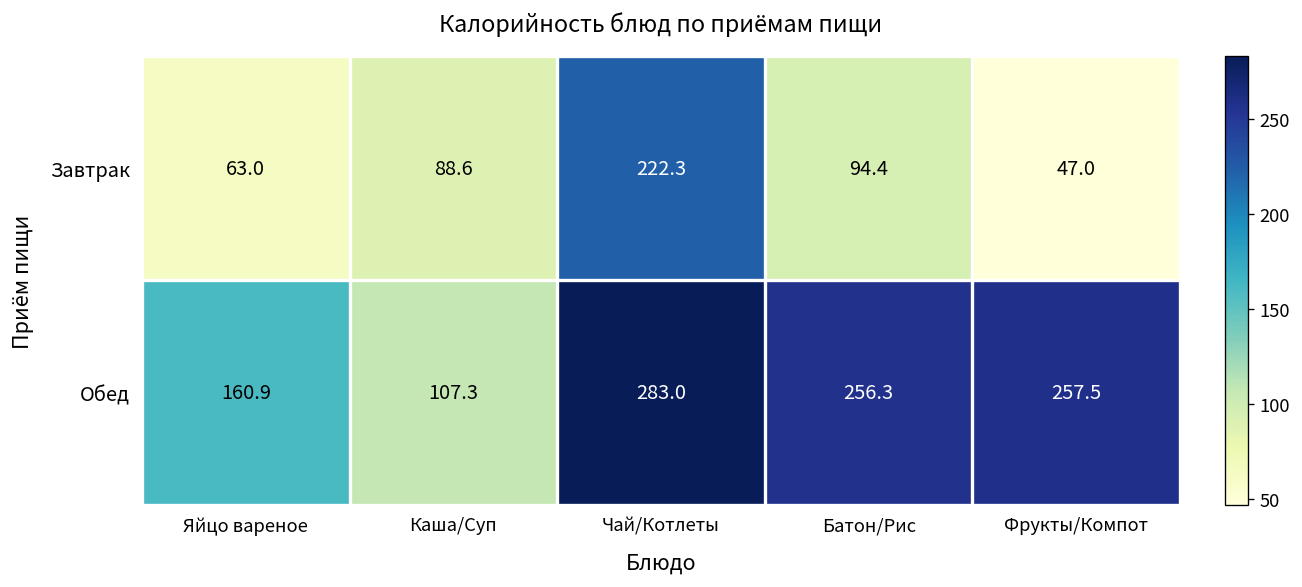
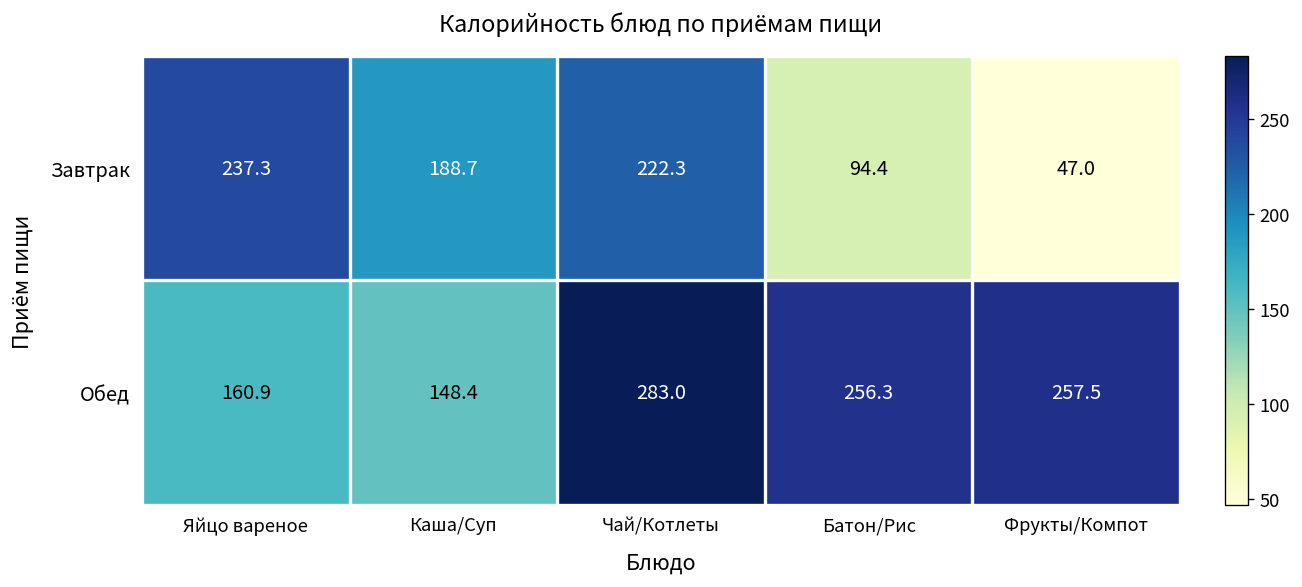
Завтрак, Яйцо вареное: 63.0 -> 237.3
Завтрак, Каша/Суп: 88.6 -> 188.7
Обед, Каша/Суп: 107.3 -> 148.4
